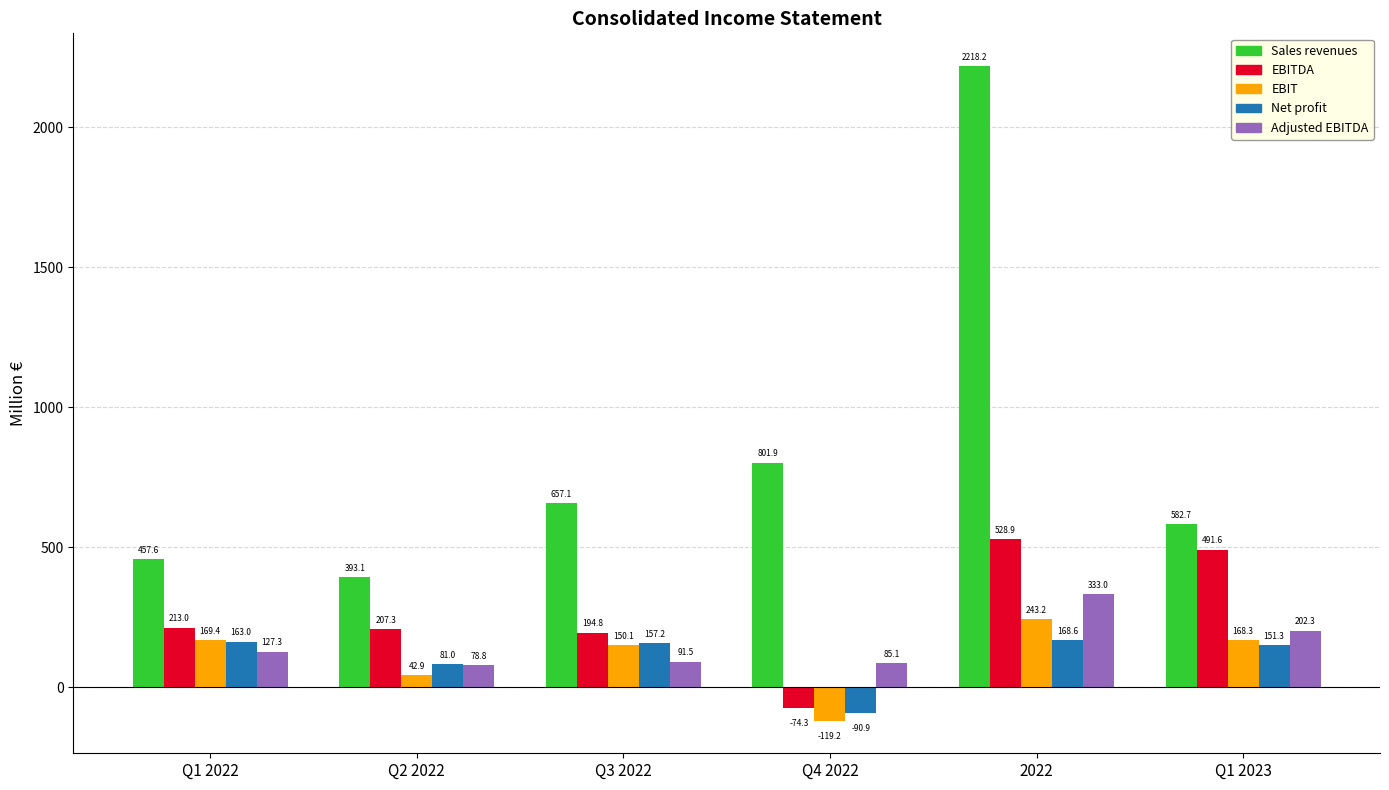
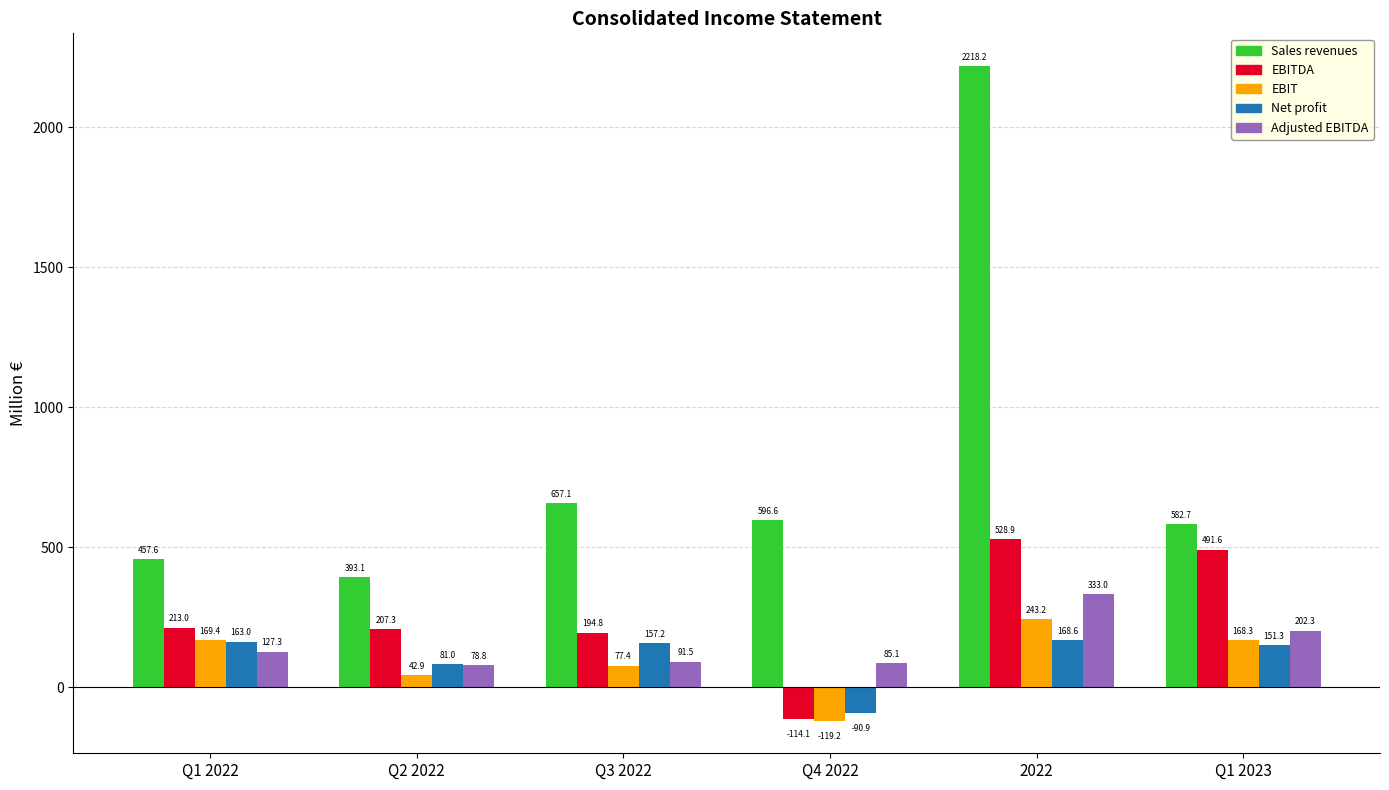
EBIT, Q3 2022: 150.1 -> 77.4
Sales revenues, Q4 2022: 801.9 -> 596.6
EBITDA, Q4 2022: -74.3 -> -114.1
